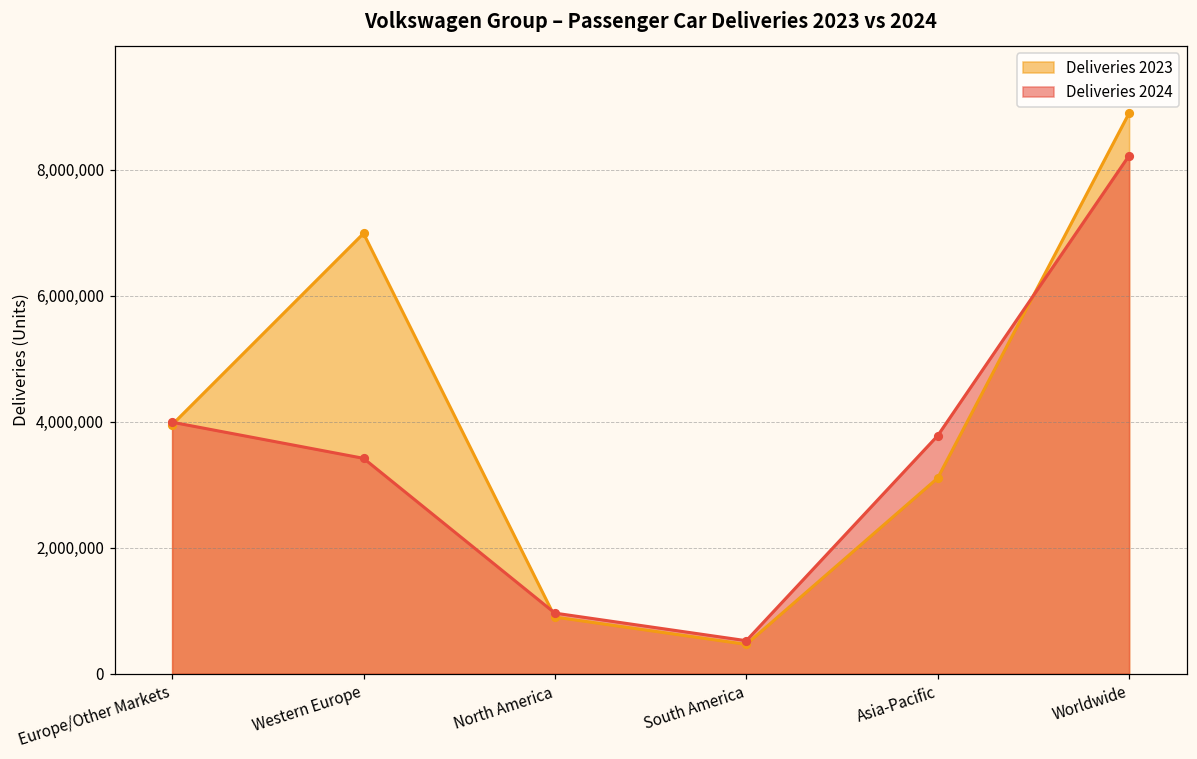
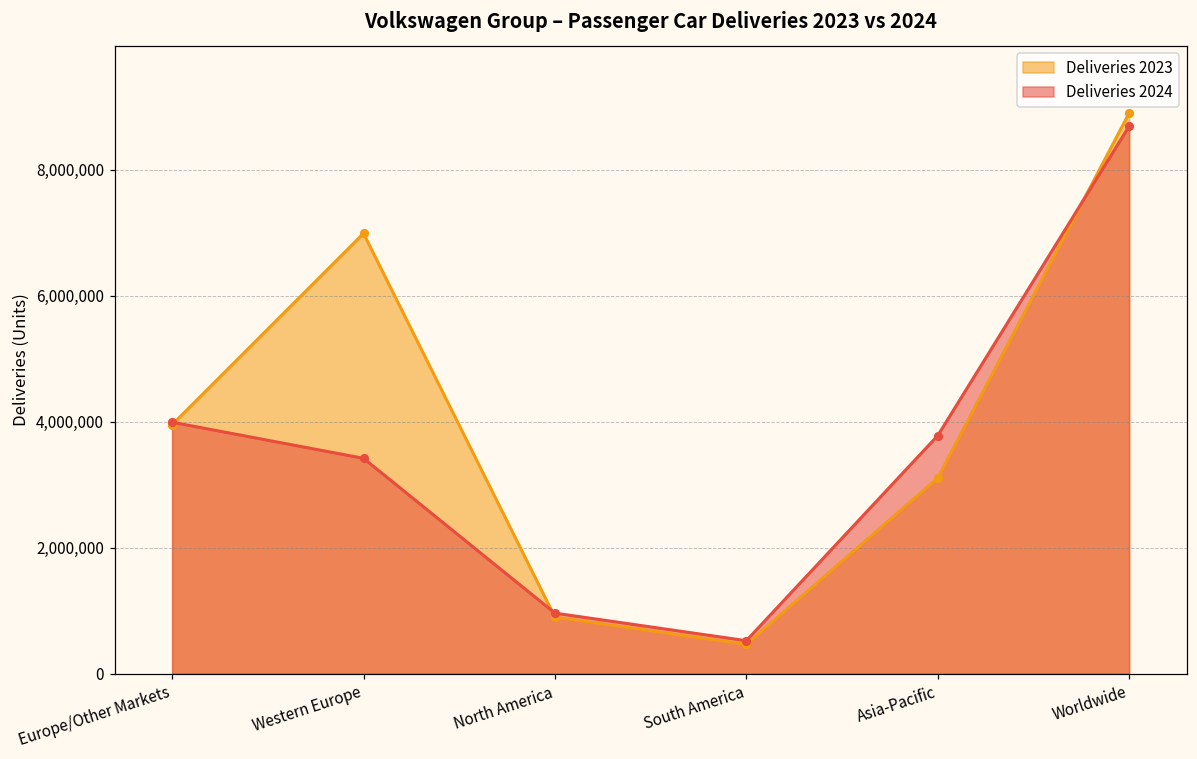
Deliveries 2024, Worldwide: 8,200,000 -> 8,700,000
